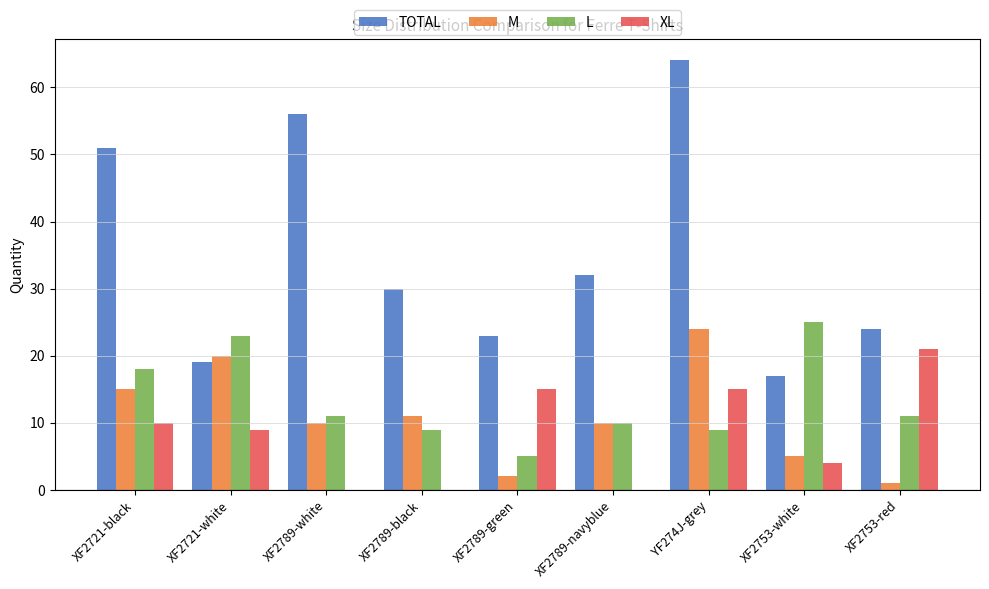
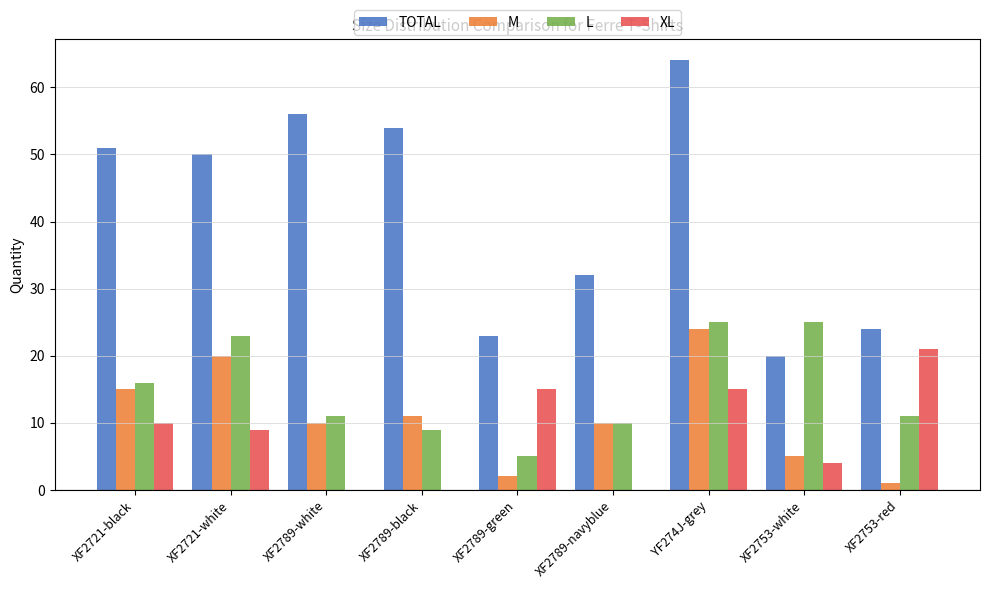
L, XF2721-black: 18 -> 16
TOTAL, XF2721-white: 19 -> 50
TOTAL, XF2789-black: 30 -> 54
L, YF274J-grey: 9 -> 25
TOTAL, XF2753-white: 17 -> 20
